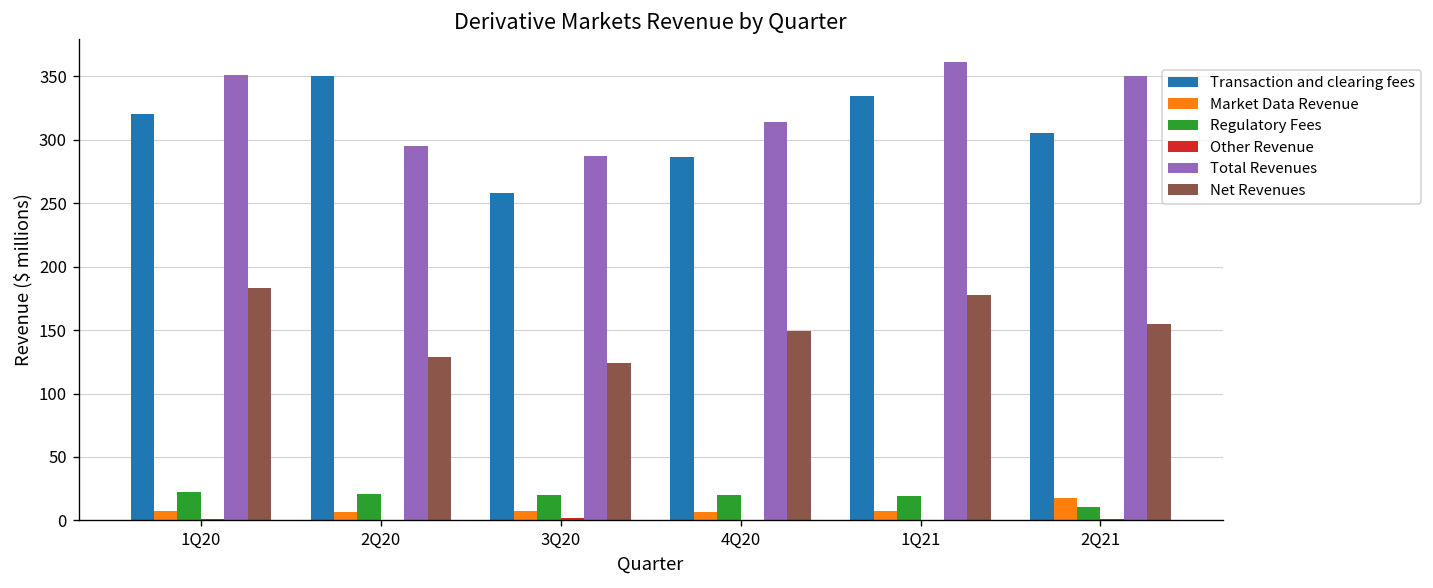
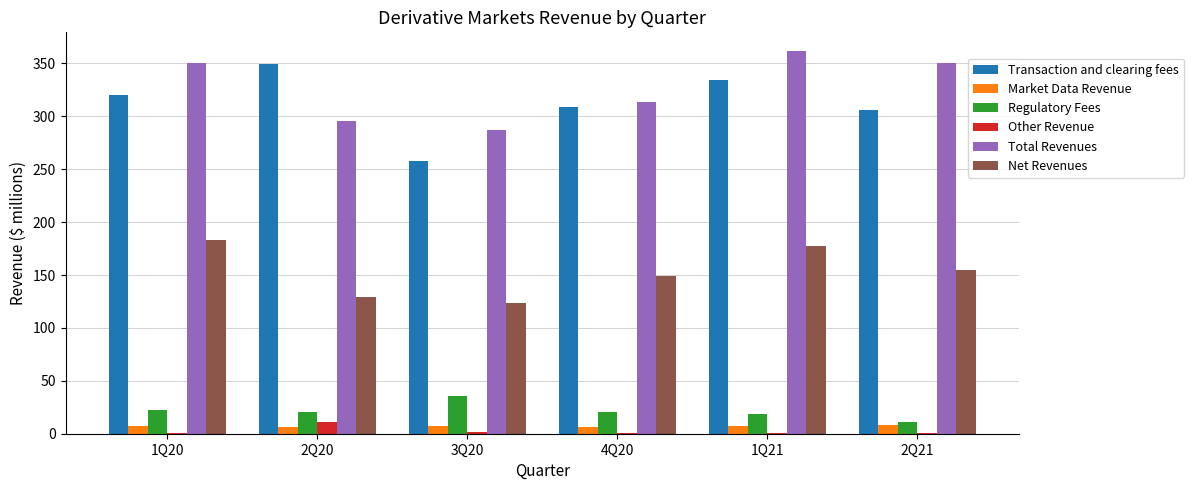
Other Revenue, 2Q20: 1 -> 11
Regulatory Fees, 3Q20: 20 -> 36
Transaction and clearing fees, 4Q20: 286 -> 309
Market Data Revenue, 2Q21: 18 -> 8
